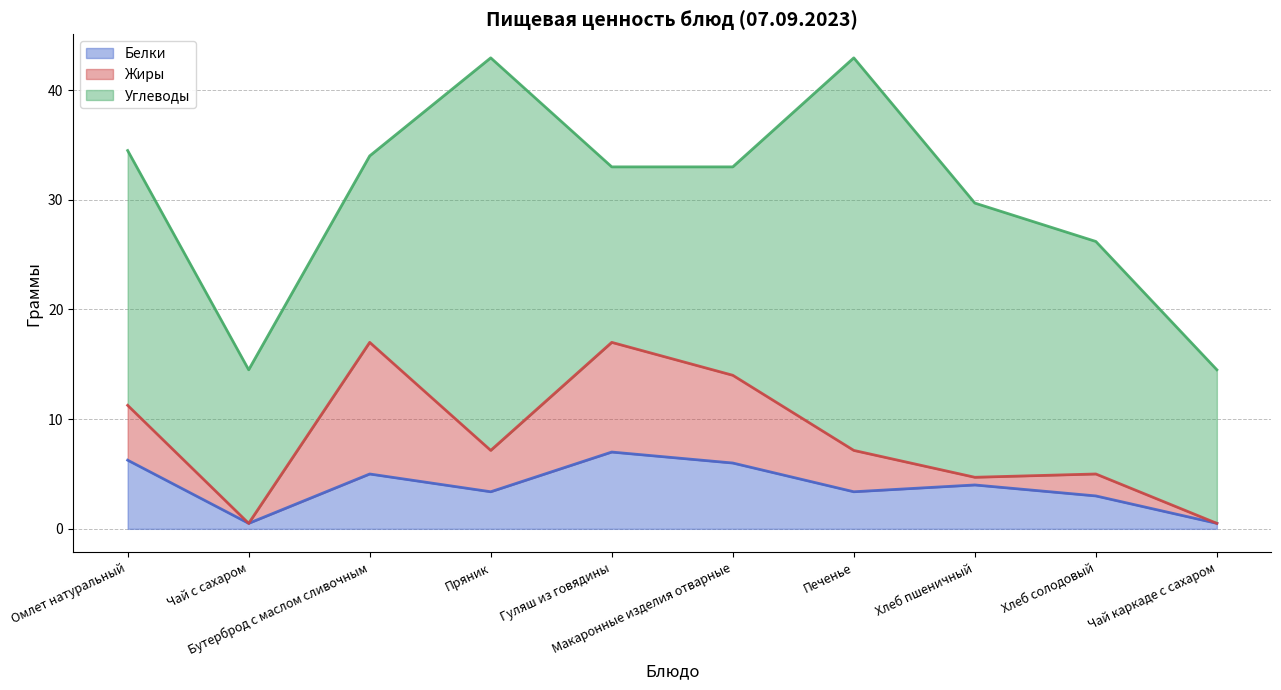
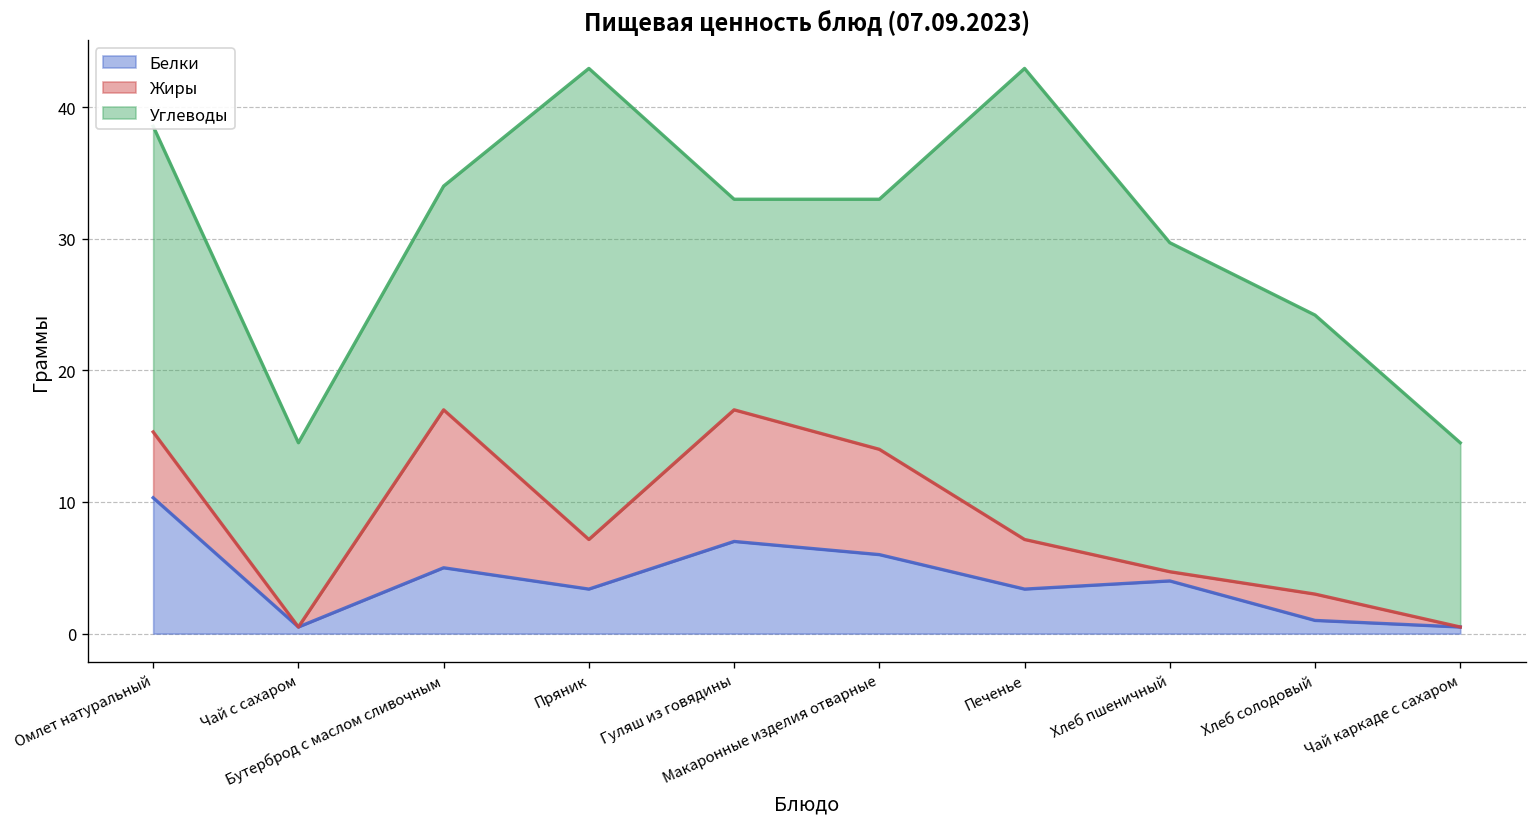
Белки, Омлет натуральный: 6.3 -> 10.3
Белки, Хлеб солодовый: 3 -> 1
